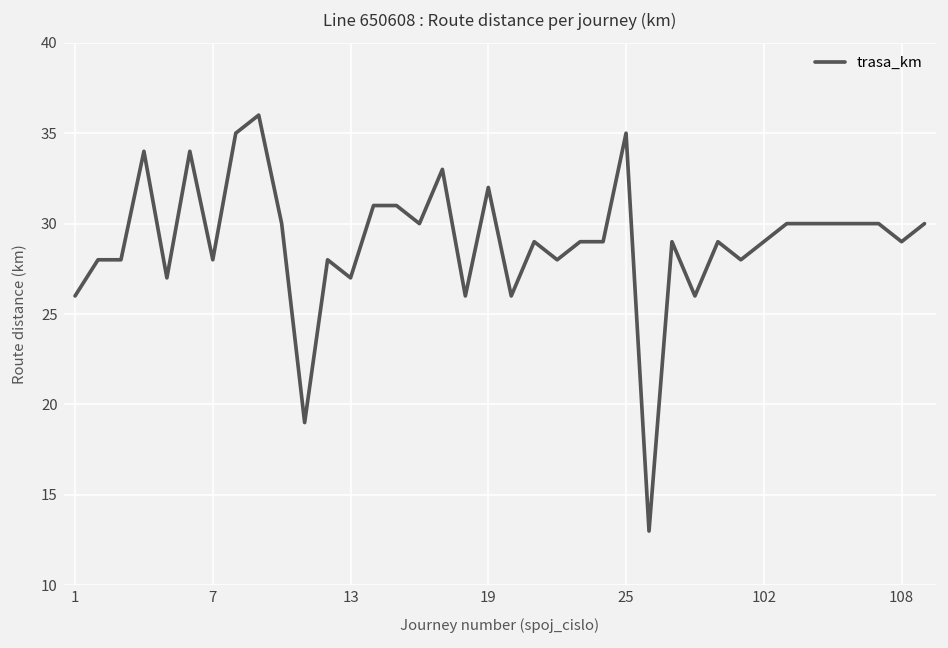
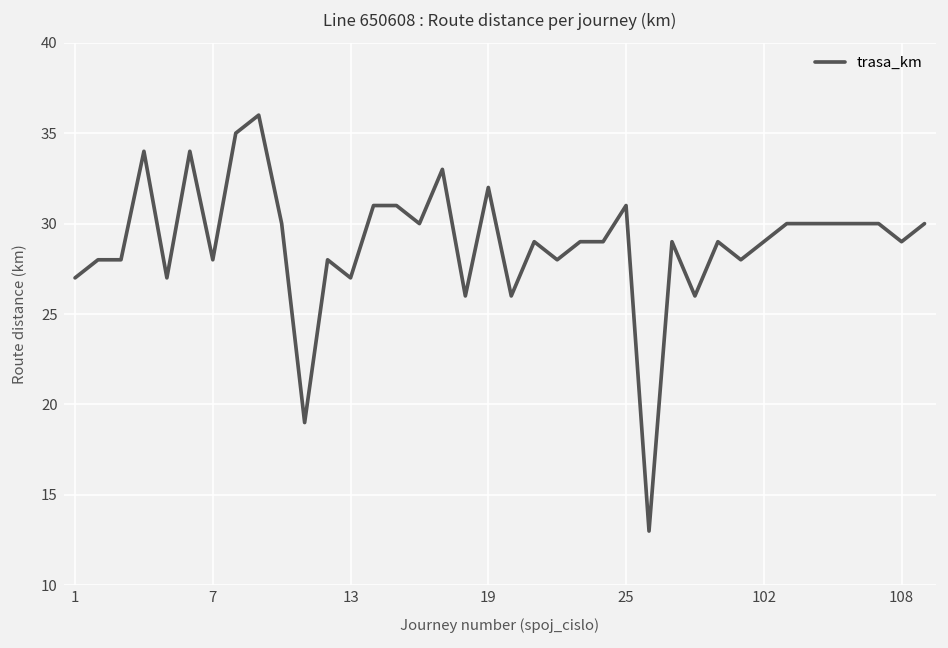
1: 26 -> 27
25: 35 -> 31
